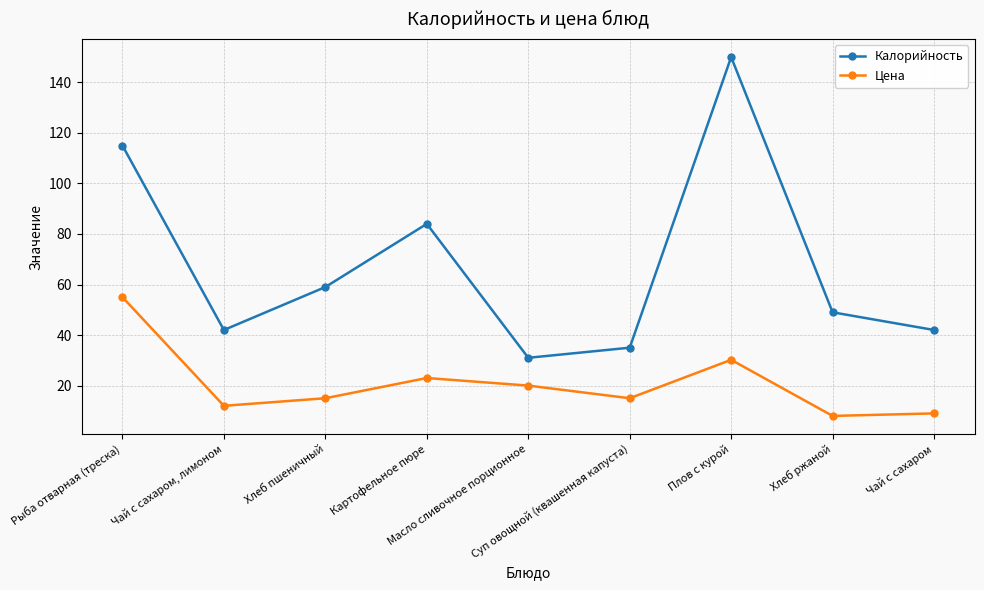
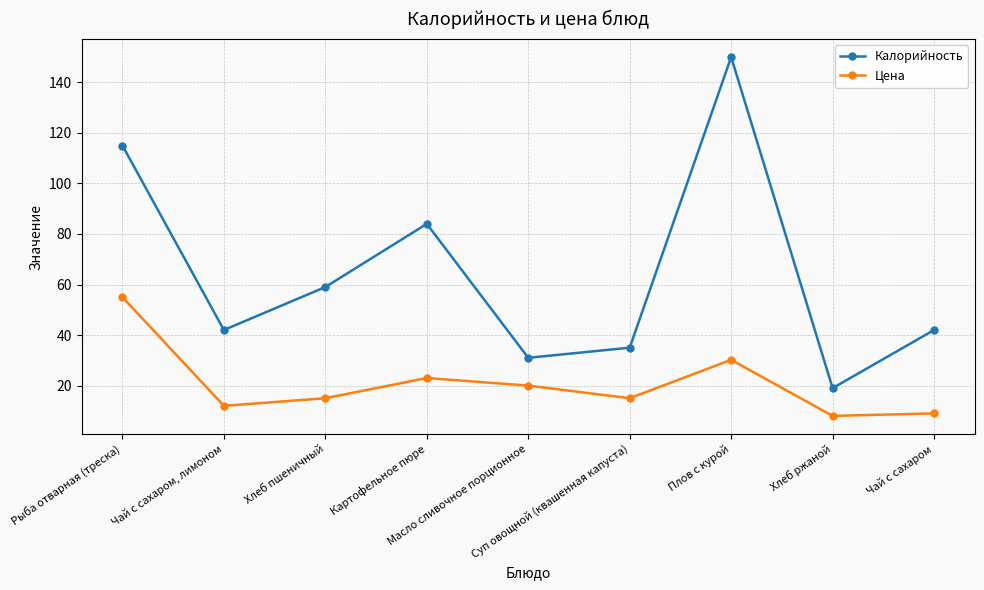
Калорийность, Хлеб ржаной: 49 -> 19
